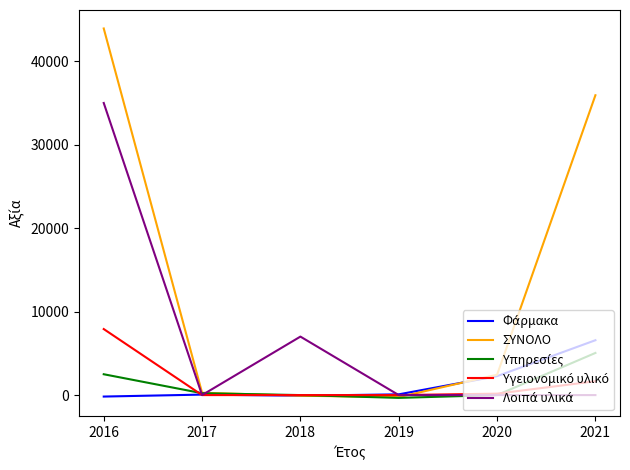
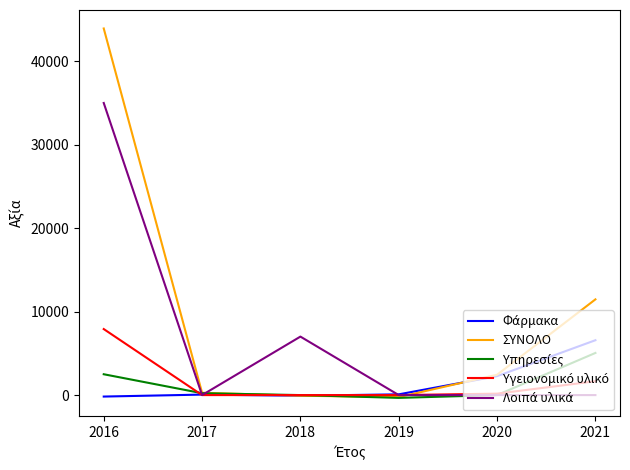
ΣΥΝΟΛΟ, 2021: 36000 -> 11000
